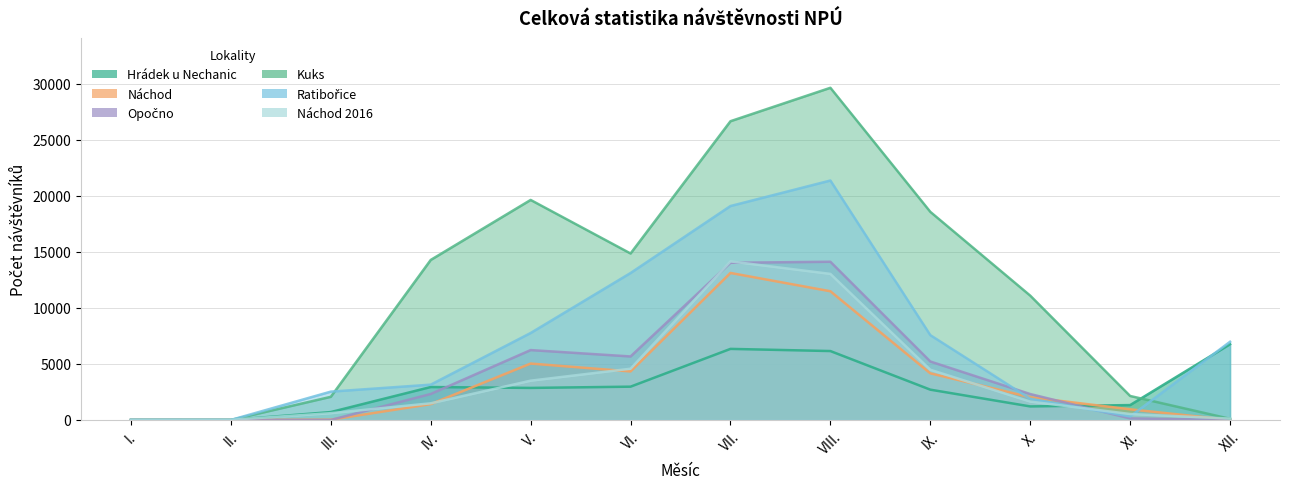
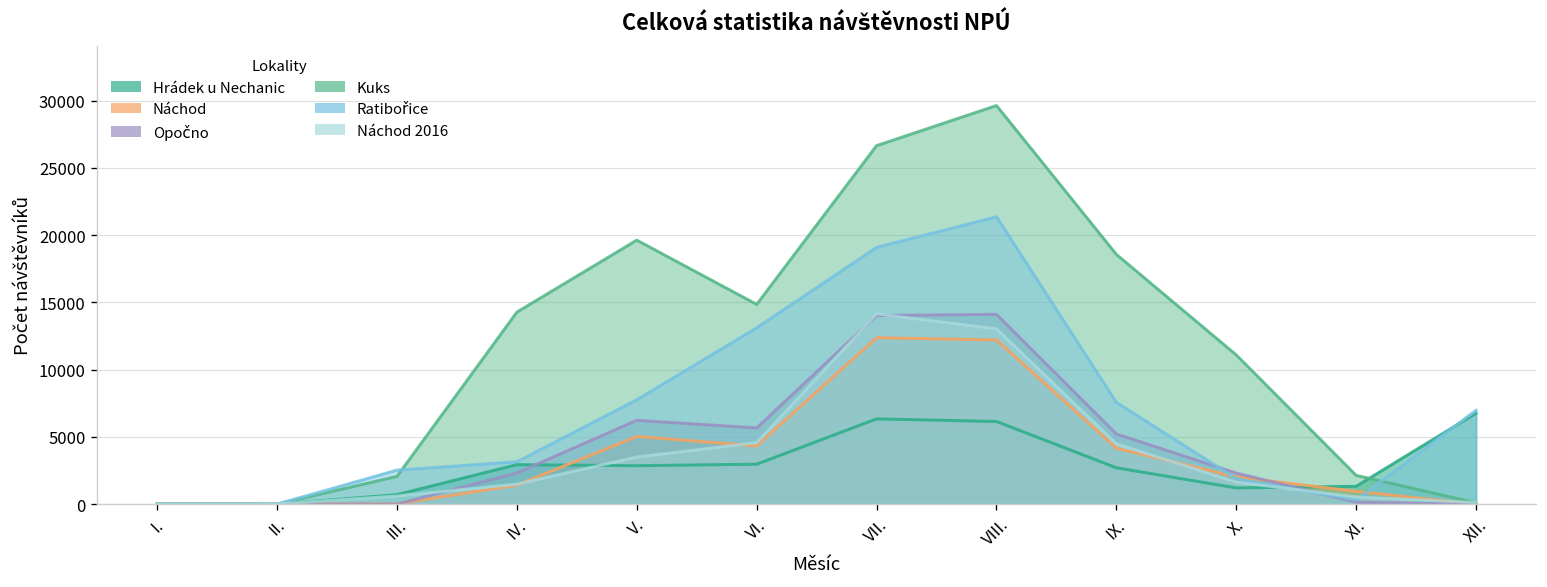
Náchod, VII.: 13100 -> 12400
Náchod, VIII.: 11500 -> 12200
